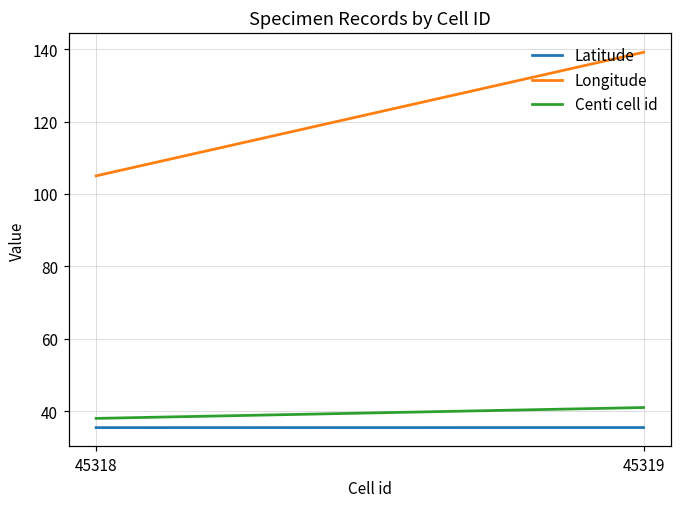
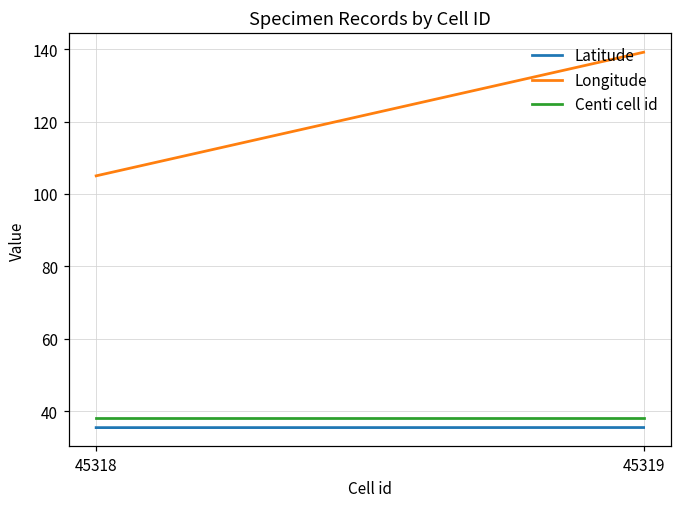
Centi cell id, 45319: 41 -> 38
